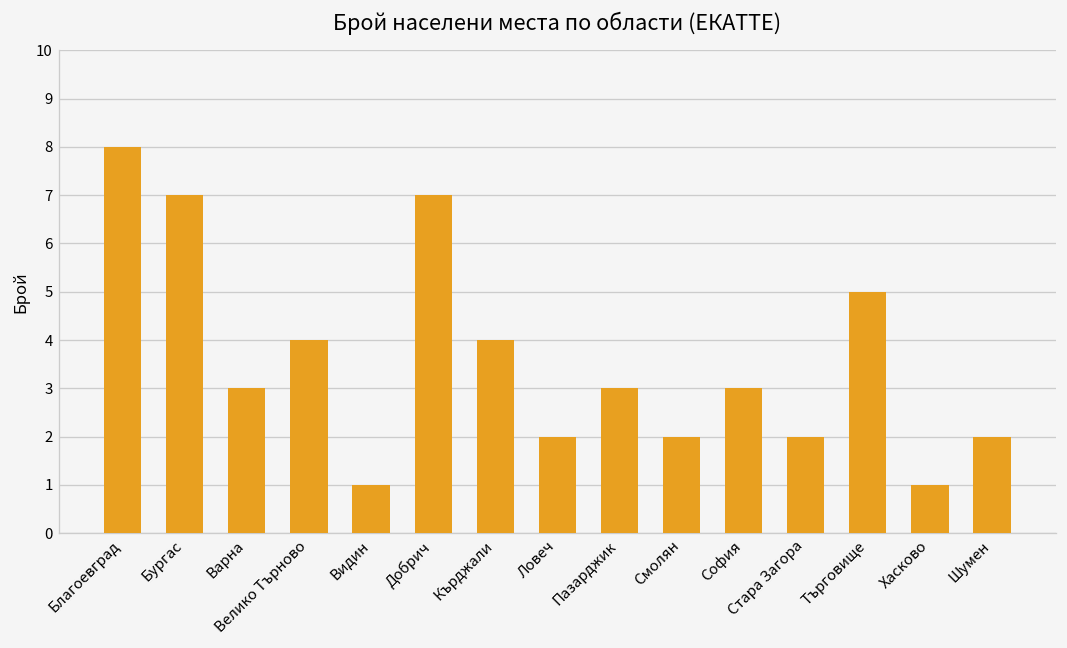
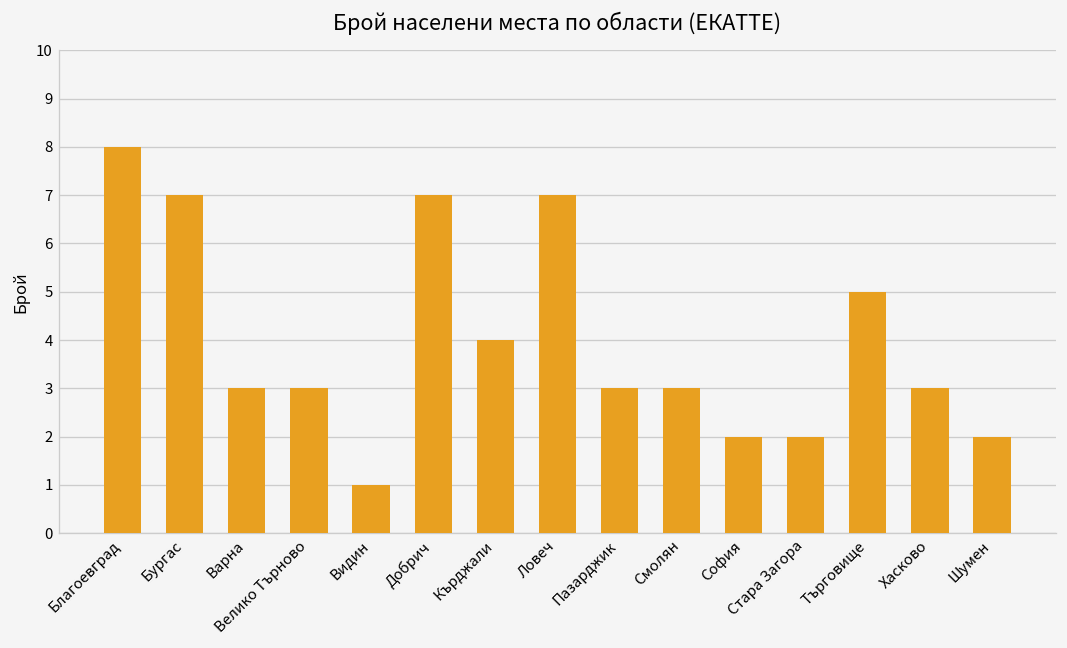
Велико Търново: 4 -> 3
Ловеч: 2 -> 7
Смолян: 2 -> 3
София: 3 -> 2
Хасково: 1 -> 3
